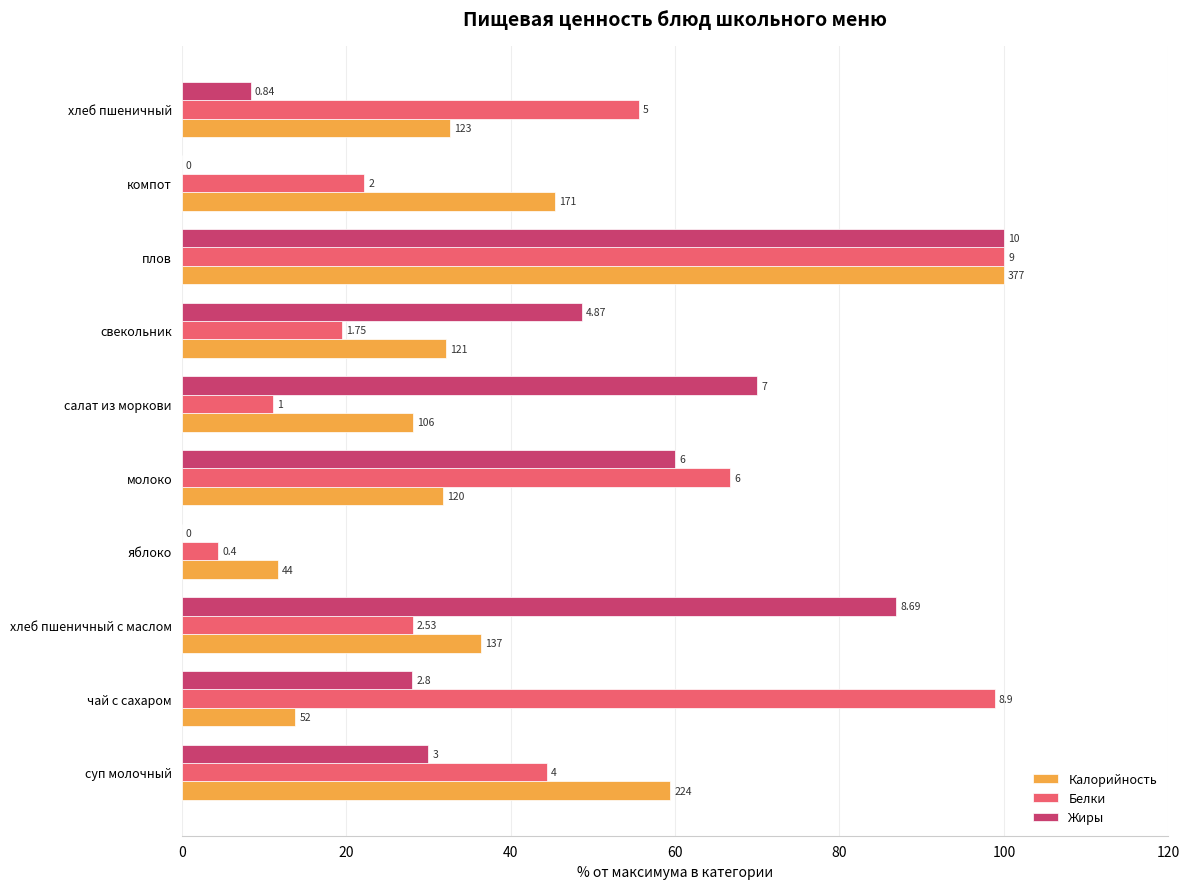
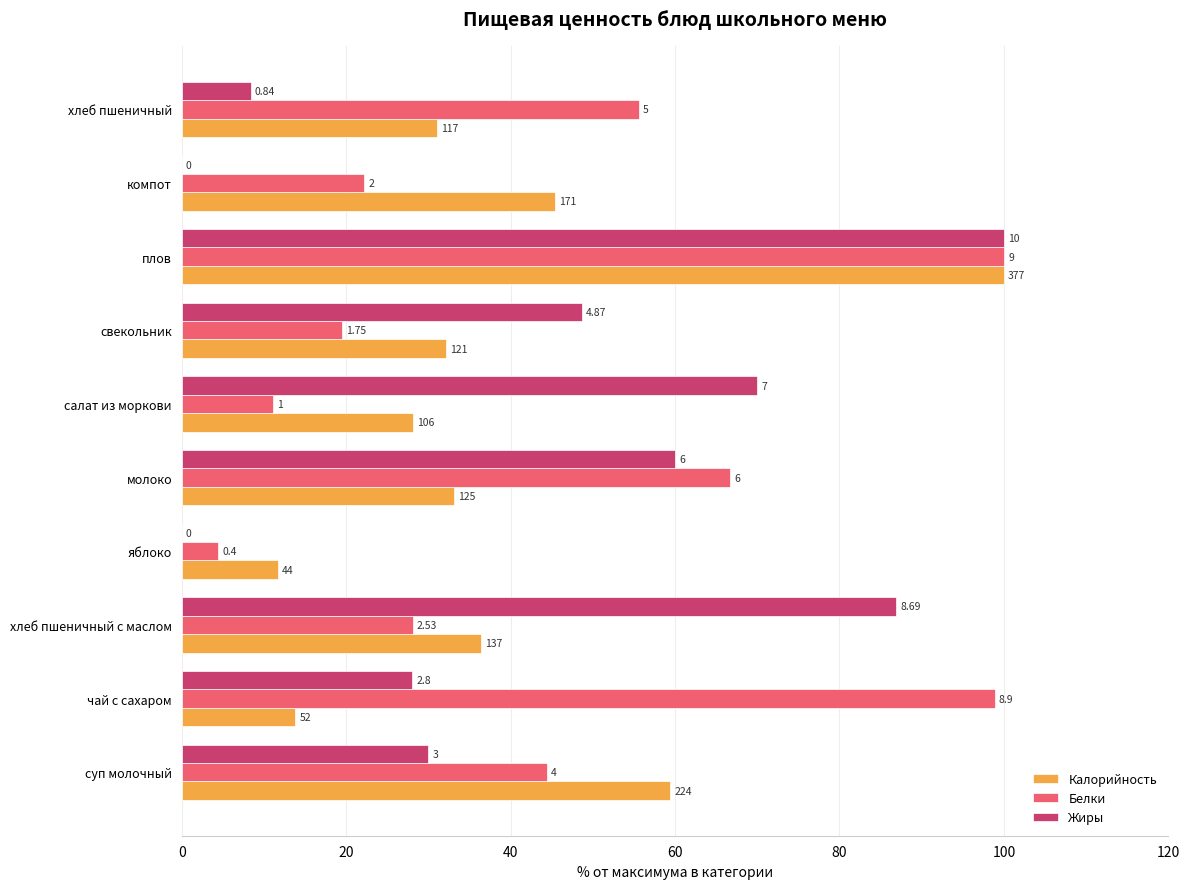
Калорийность, хлеб пшеничный: 123 -> 117
Калорийность, молоко: 120 -> 125
